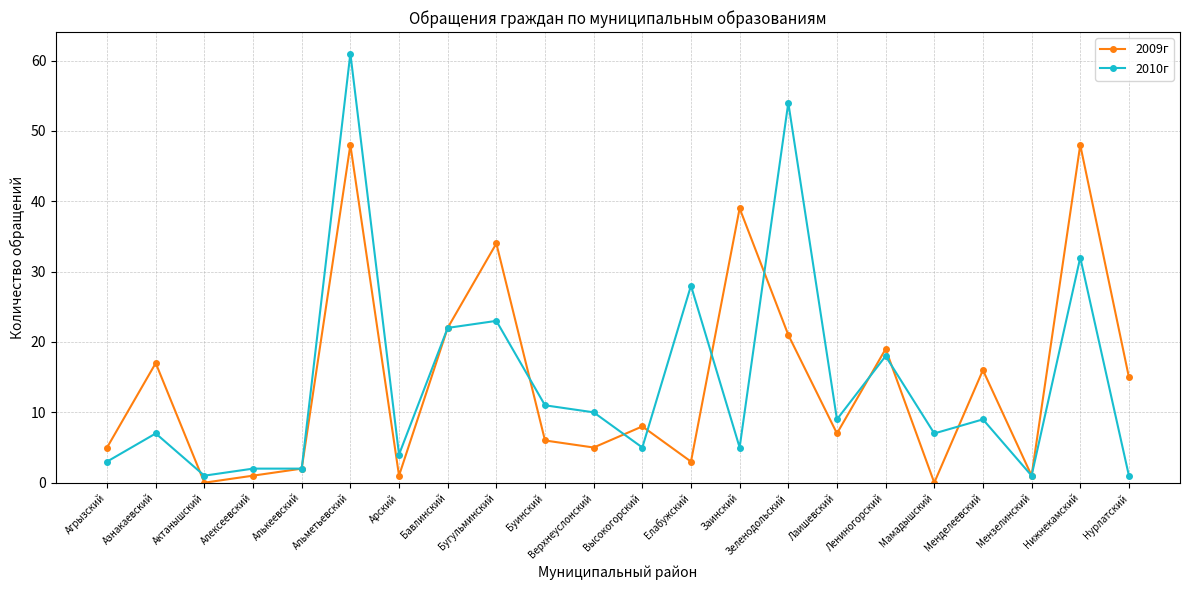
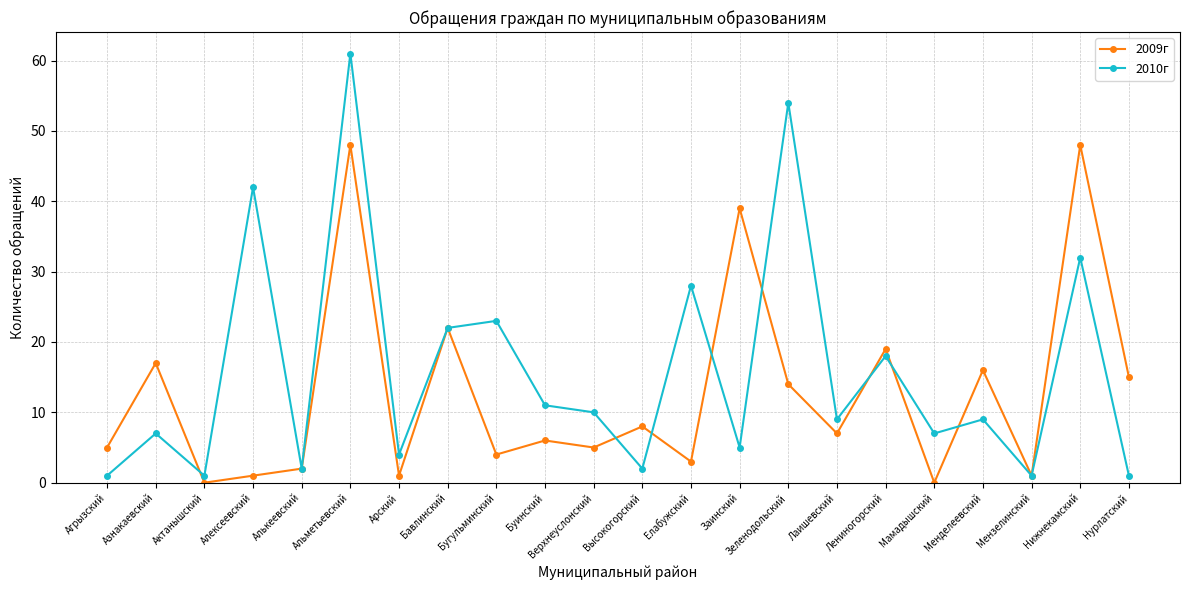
2010г, Агрызский: 3 -> 1
2010г, Алексеевский: 2 -> 42
2009г, Бугульминский: 34 -> 4
2010г, Высокогорский: 5 -> 2
2009г, Зеленодольский: 21 -> 14
